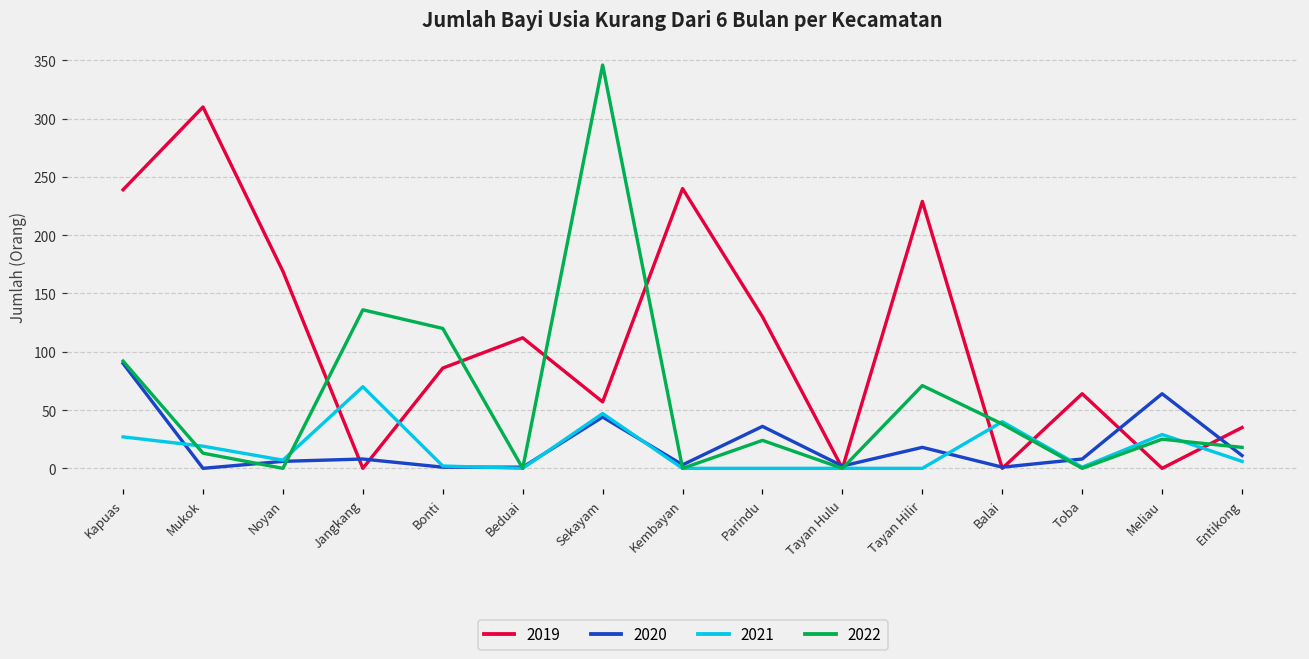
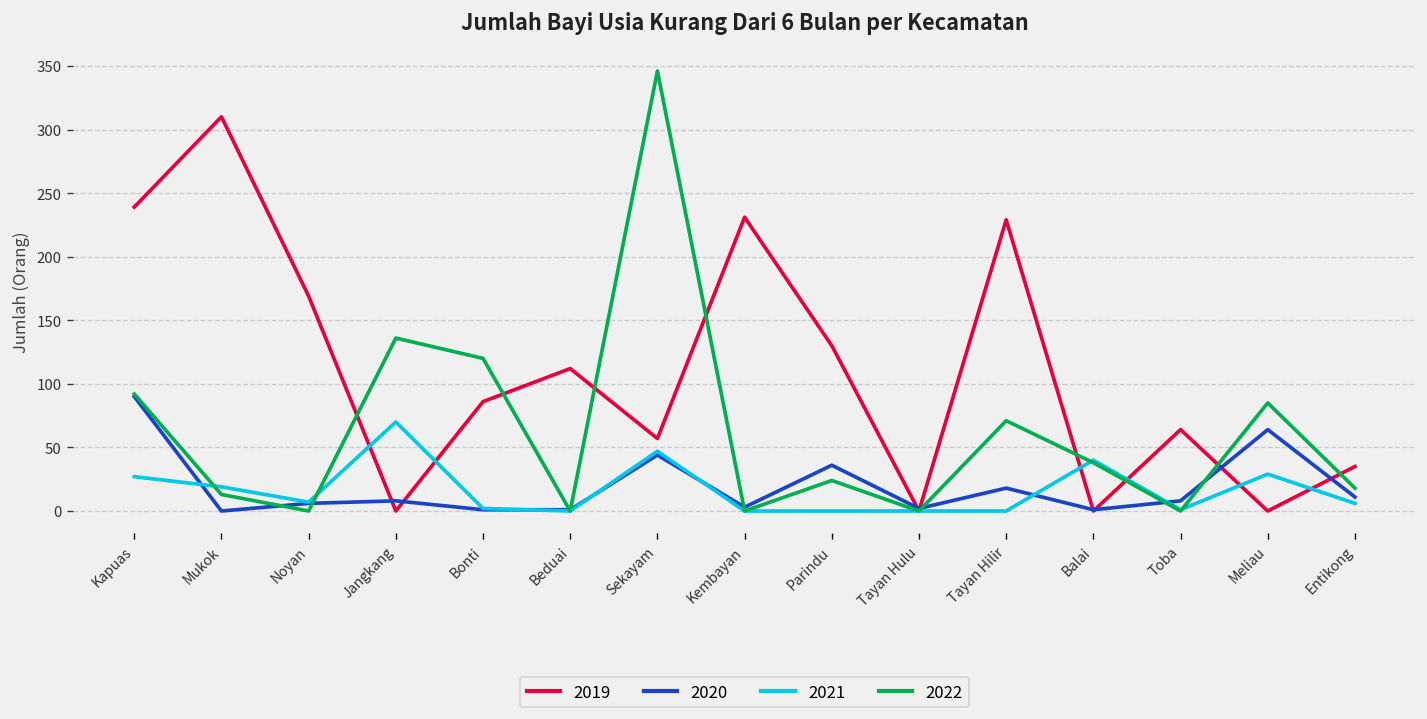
2019, Kembayan: 240 -> 231
2022, Meliau: 25 -> 85
